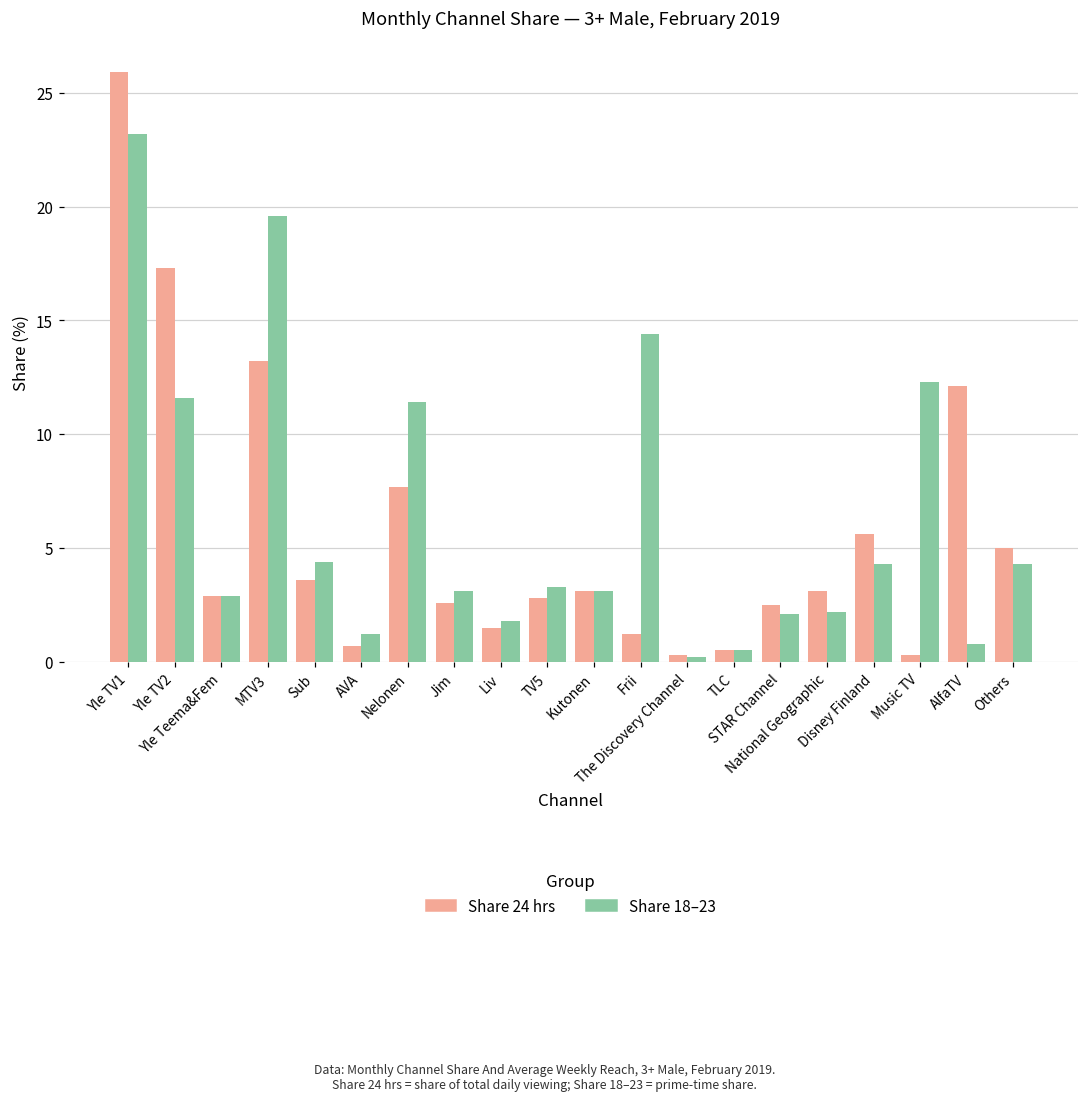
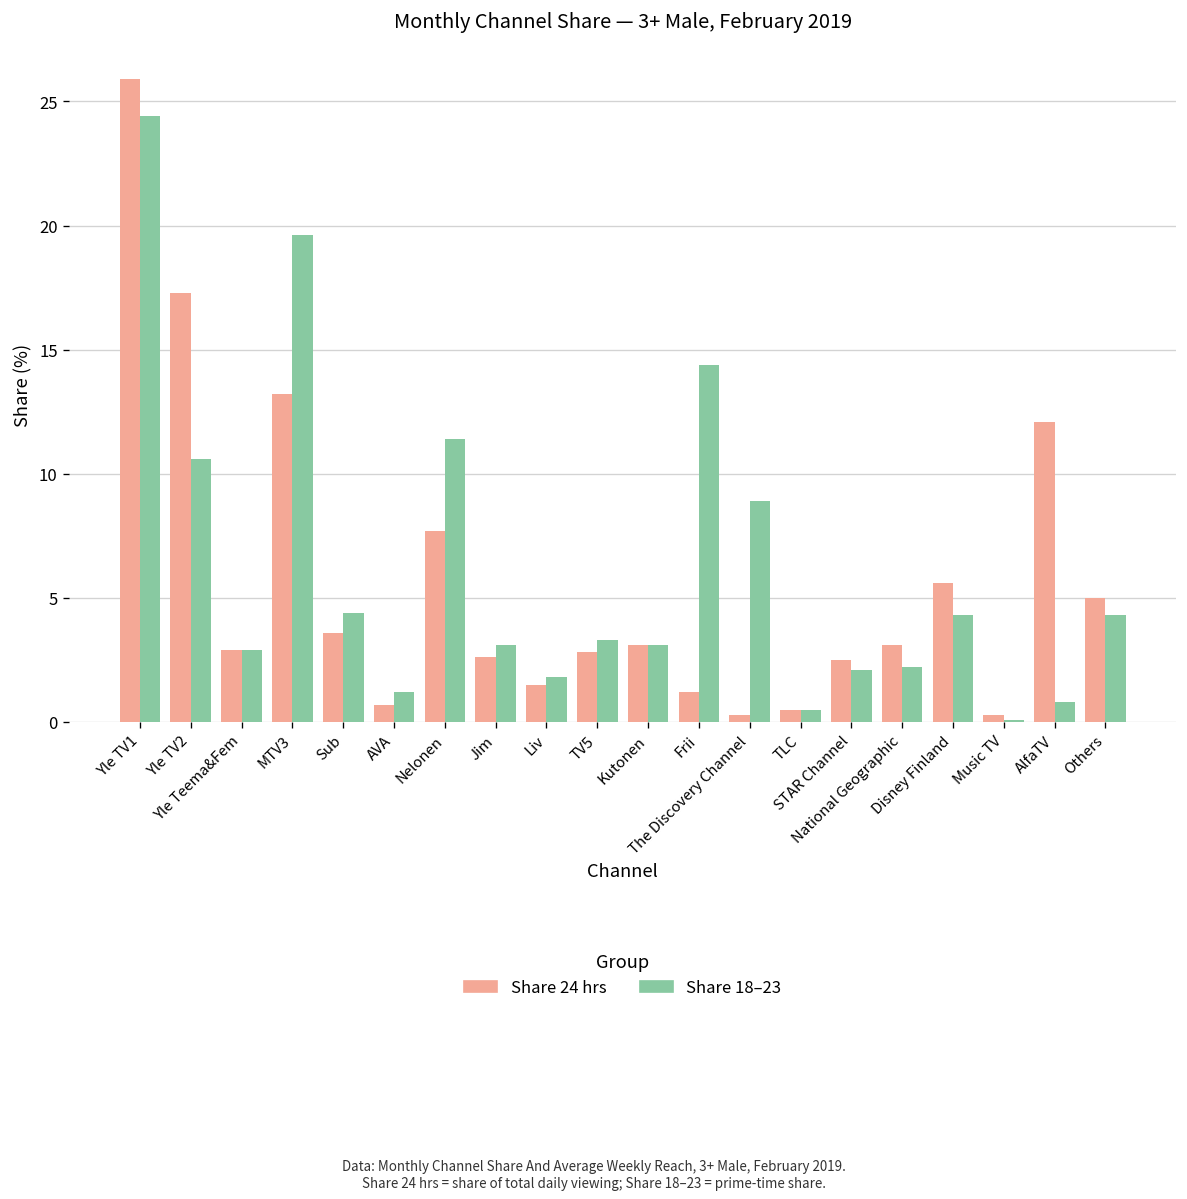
Share 18–23, Yle TV1: 23.2 -> 24.4
Share 18–23, Yle TV2: 11.6 -> 10.6
Share 18–23, The Discovery Channel: 0.2 -> 8.9
Share 18–23, Music TV: 12.3 -> 0.1
